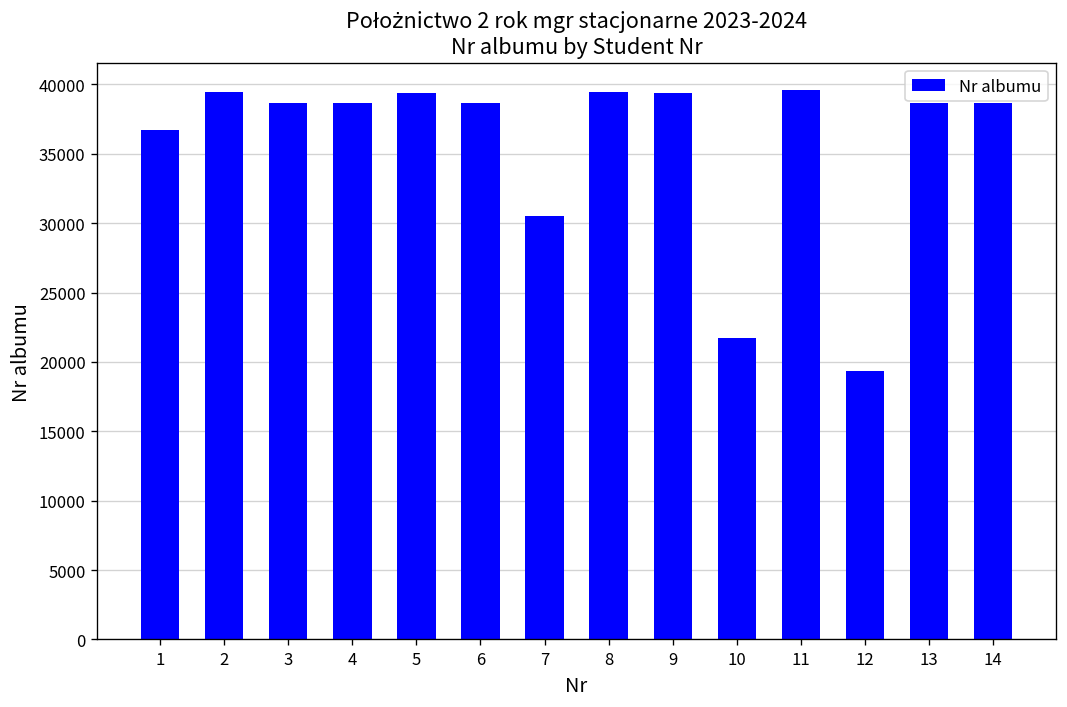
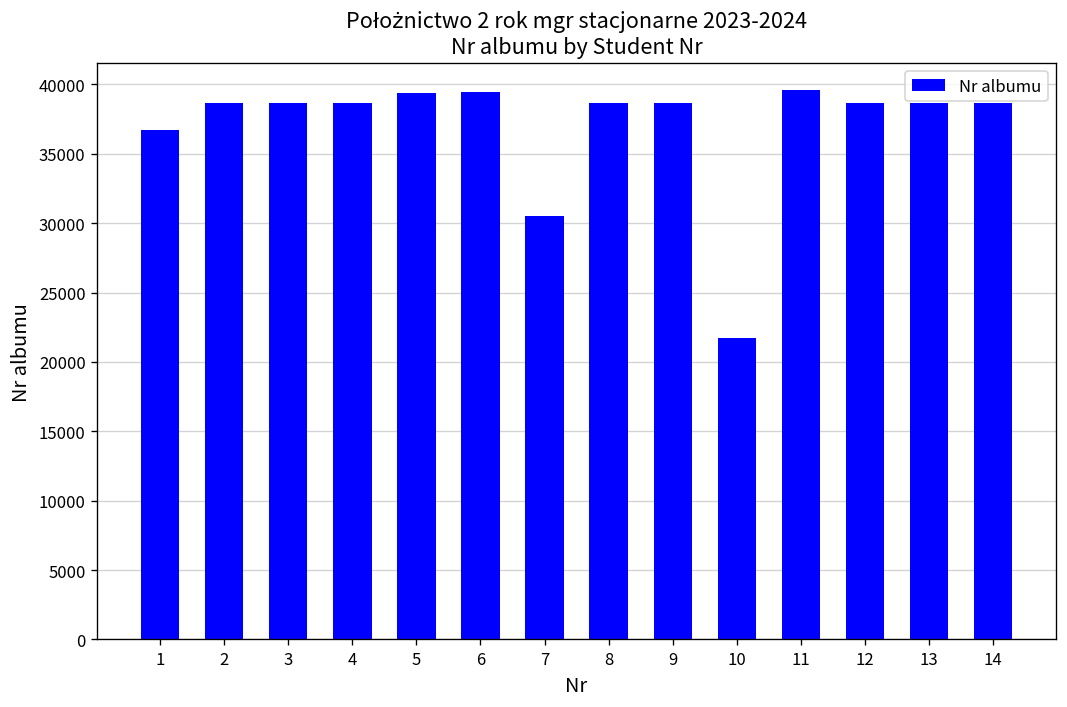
2: 39500 -> 38700
6: 38600 -> 39400
8: 39400 -> 38600
9: 39400 -> 38600
12: 19300 -> 38700
